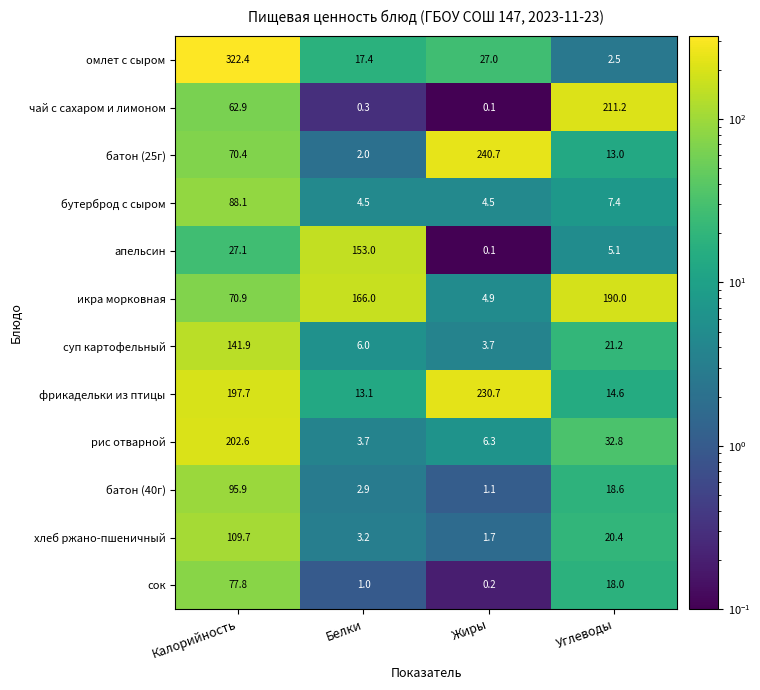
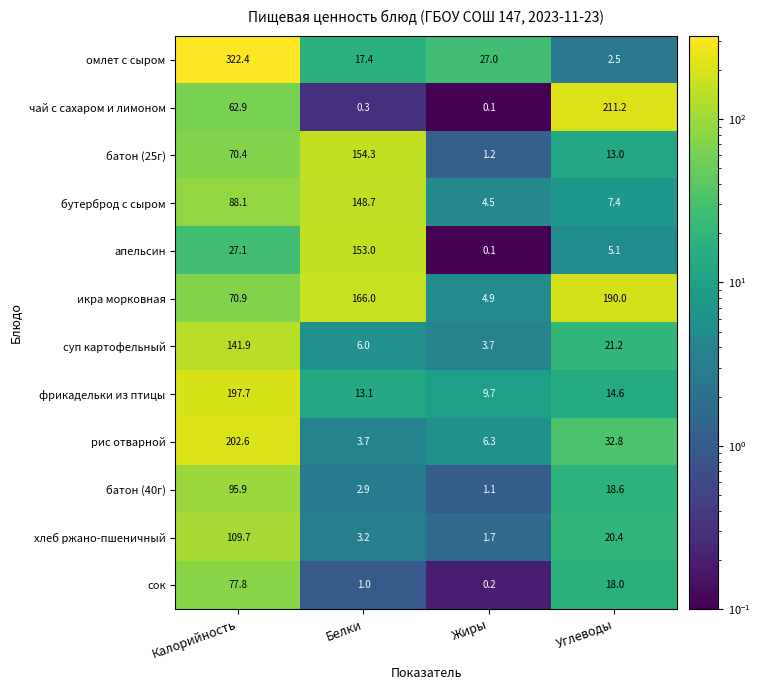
батон (25г), Белки: 2.0 -> 154.3
батон (25г), Жиры: 240.7 -> 1.2
бутерброд с сыром, Белки: 4.5 -> 148.7
фрикадельки из птицы, Жиры: 230.7 -> 9.7
